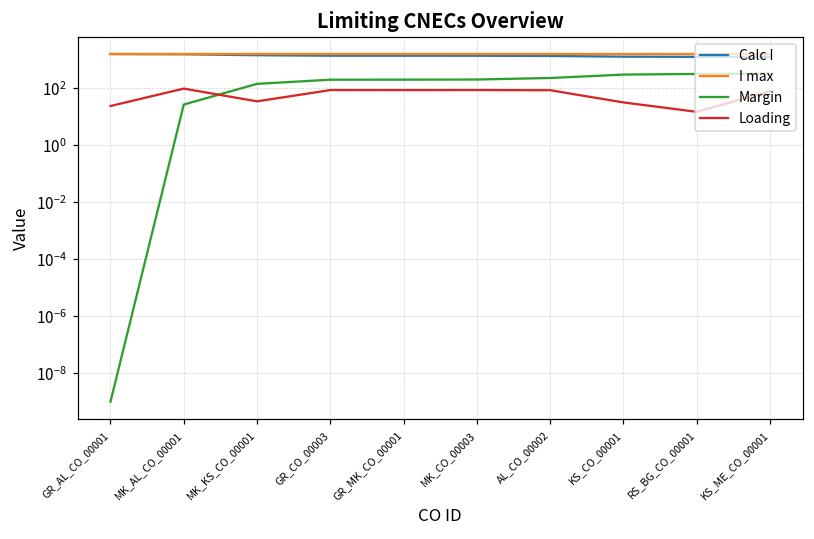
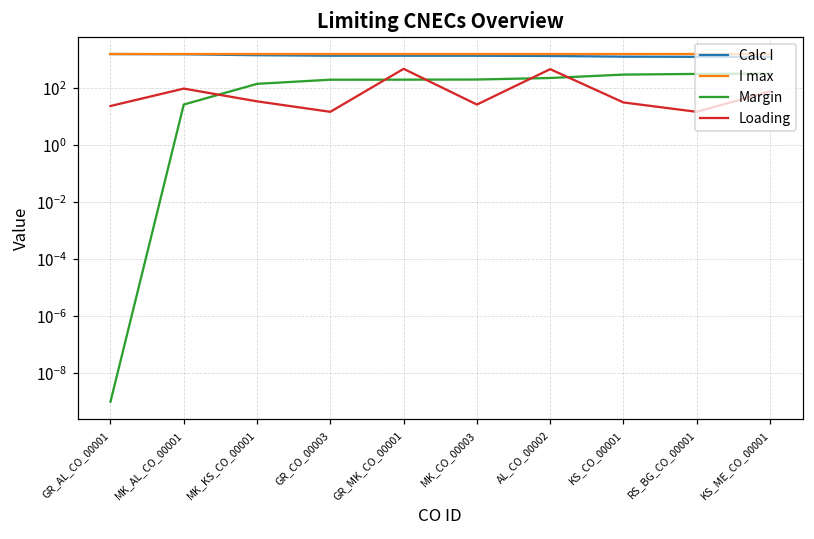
Loading, GR_CO_00003: 90 -> 20
Loading, GR_MK_CO_00001: 90 -> 500
Loading, MK_CO_00003: 90 -> 30
Loading, AL_CO_00002: 90 -> 500
